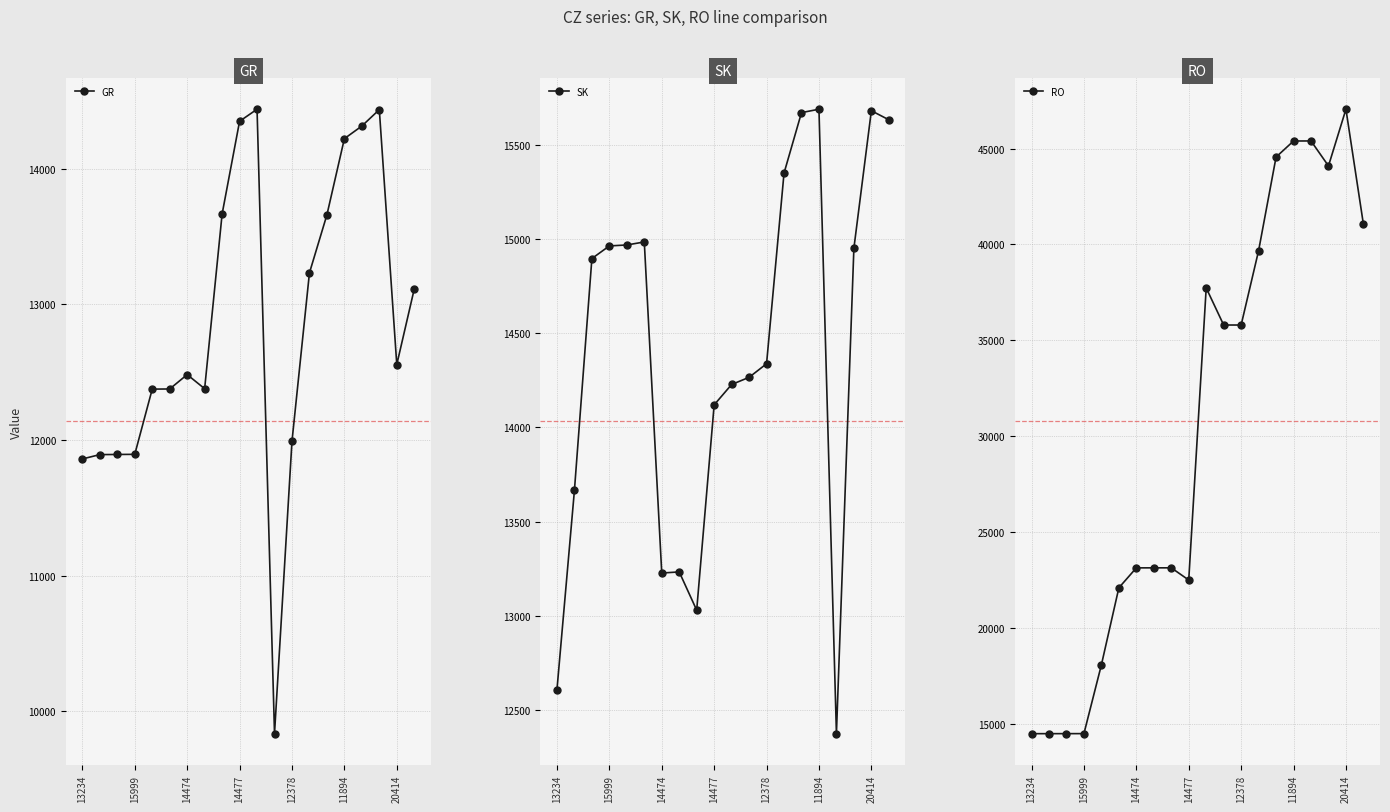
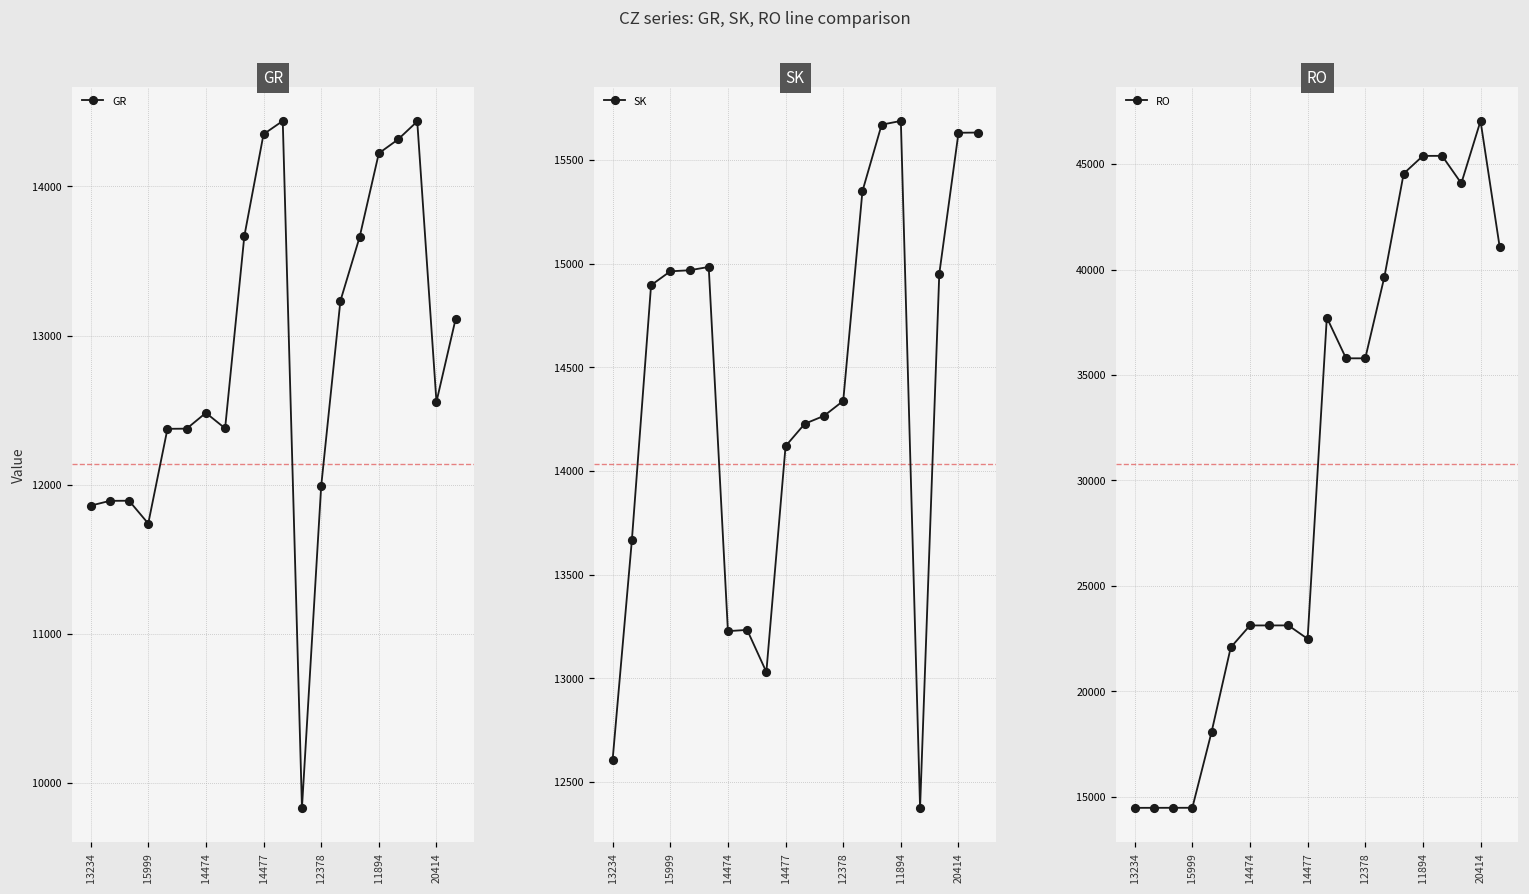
GR, 15999: 11890 -> 11740
SK, 20414: 15680 -> 15630
